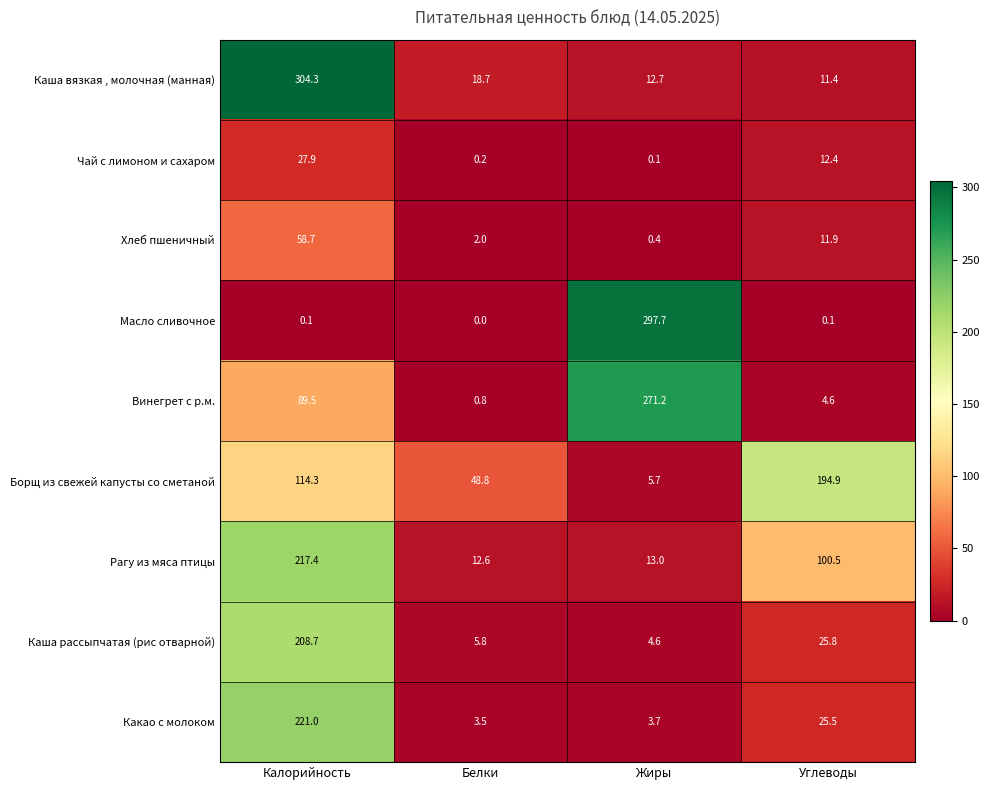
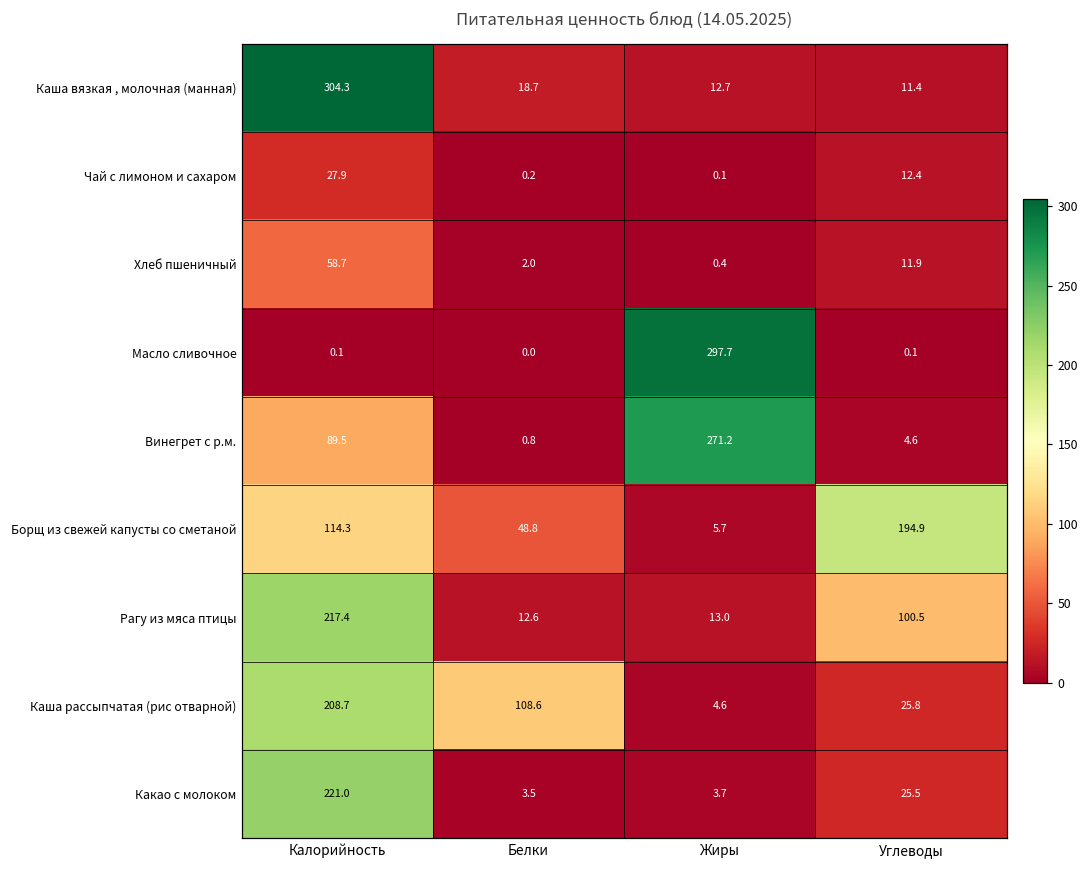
Каша рассыпчатая (рис отварной), Белки: 5.8 -> 108.6
